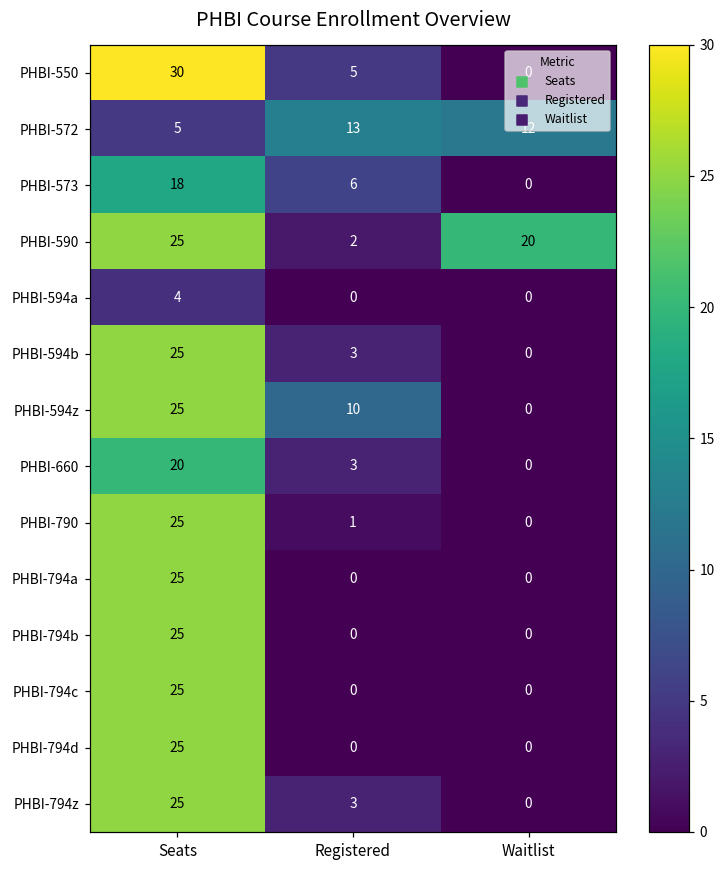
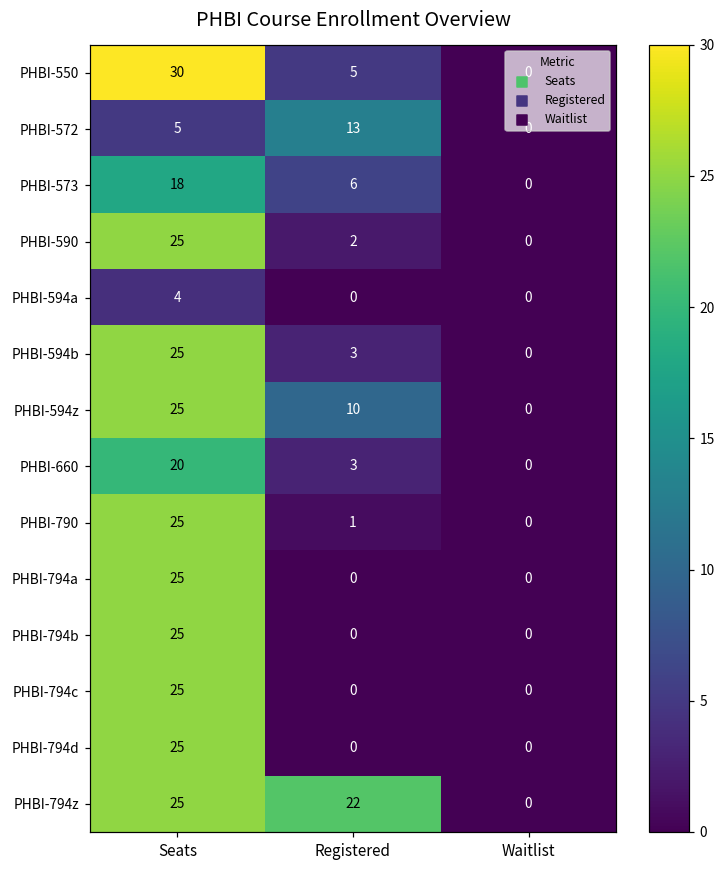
PHBI-572, Waitlist: 12 -> 0
PHBI-590, Waitlist: 20 -> 0
PHBI-794z, Registered: 3 -> 22
